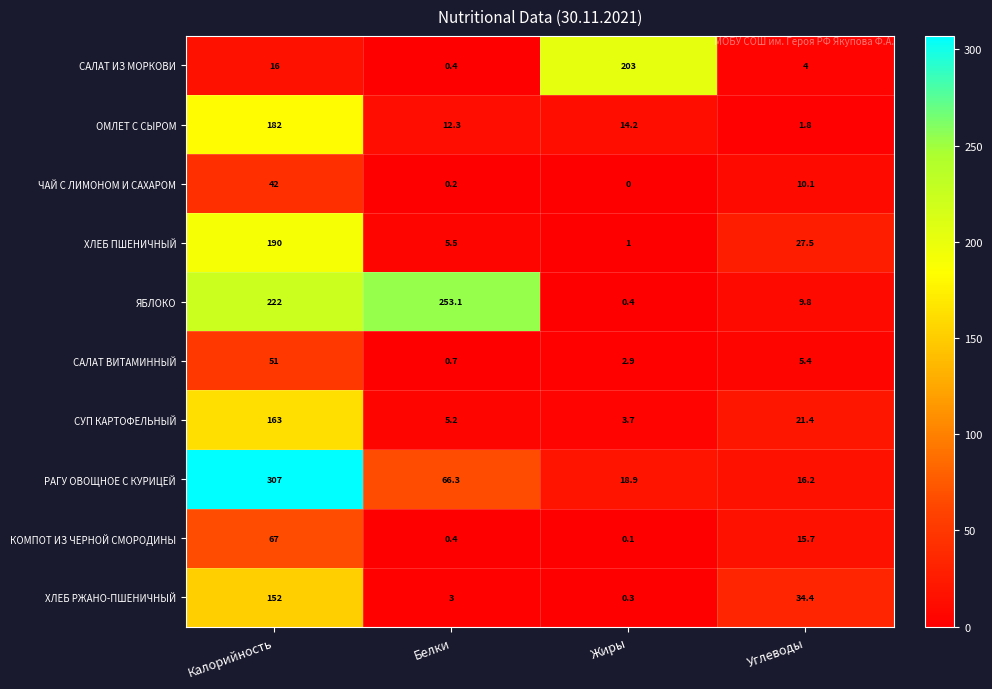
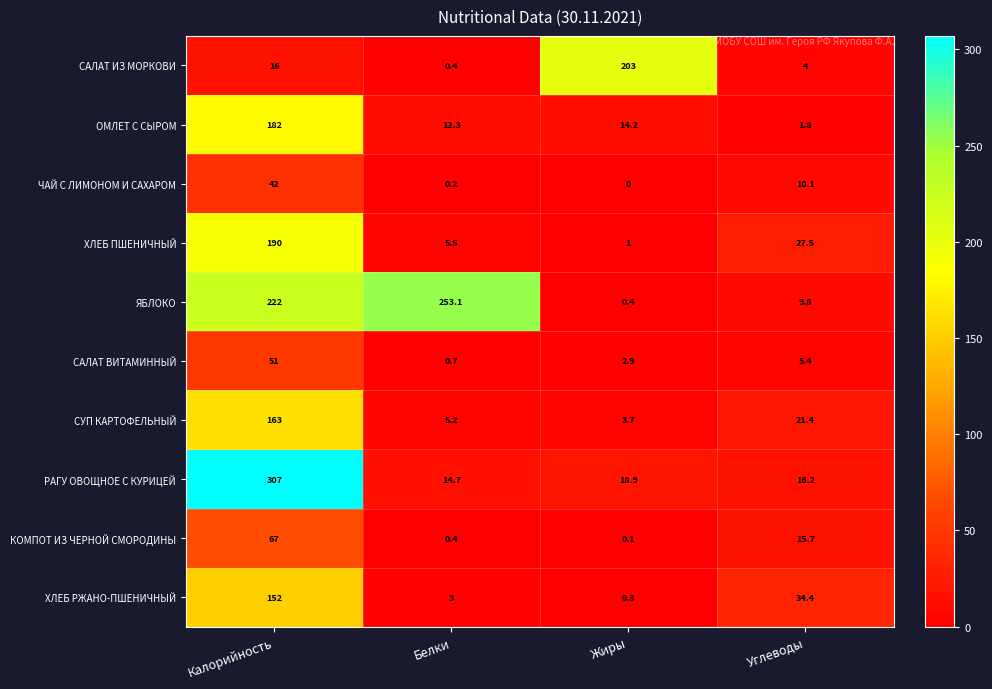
РАГУ ОВОЩНОЕ С КУРИЦЕЙ, Белки: 66.3 -> 14.7
